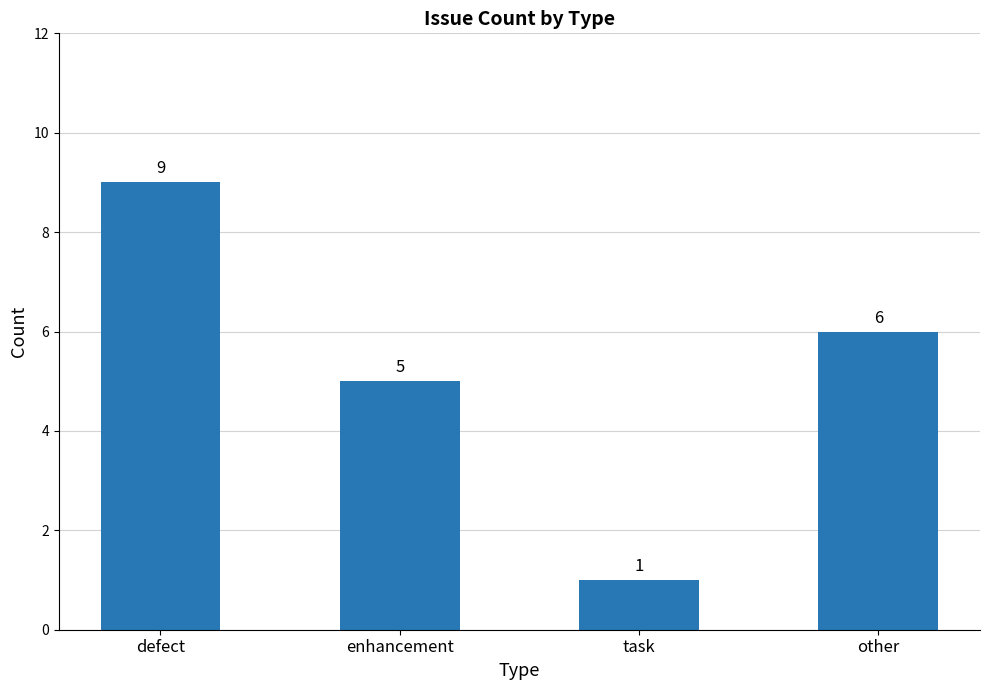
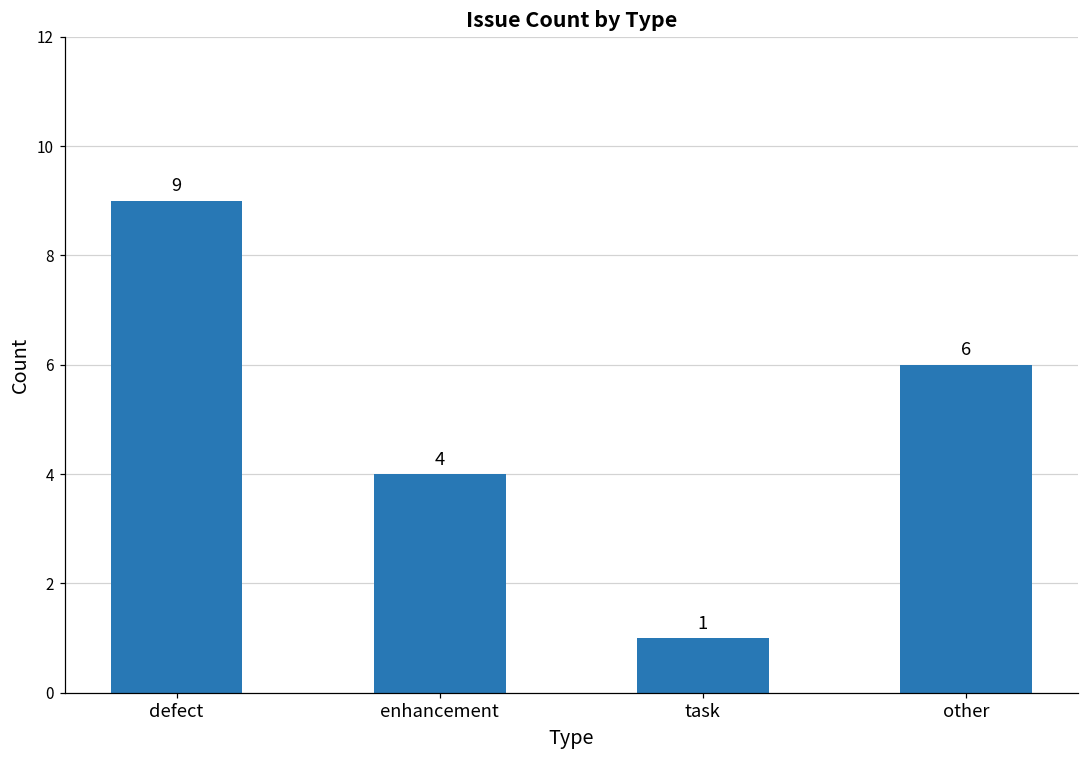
enhancement: 5 -> 4
